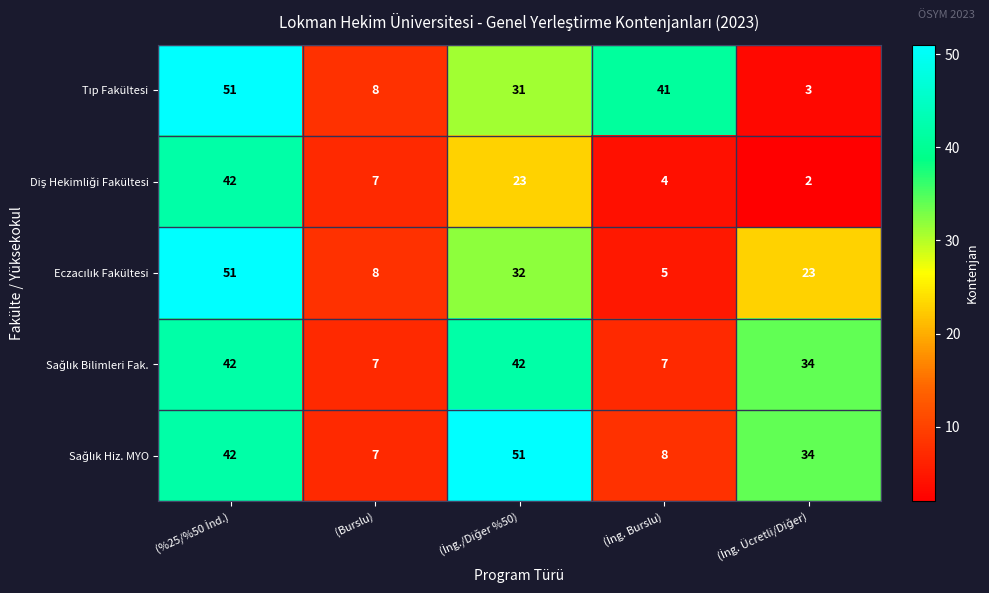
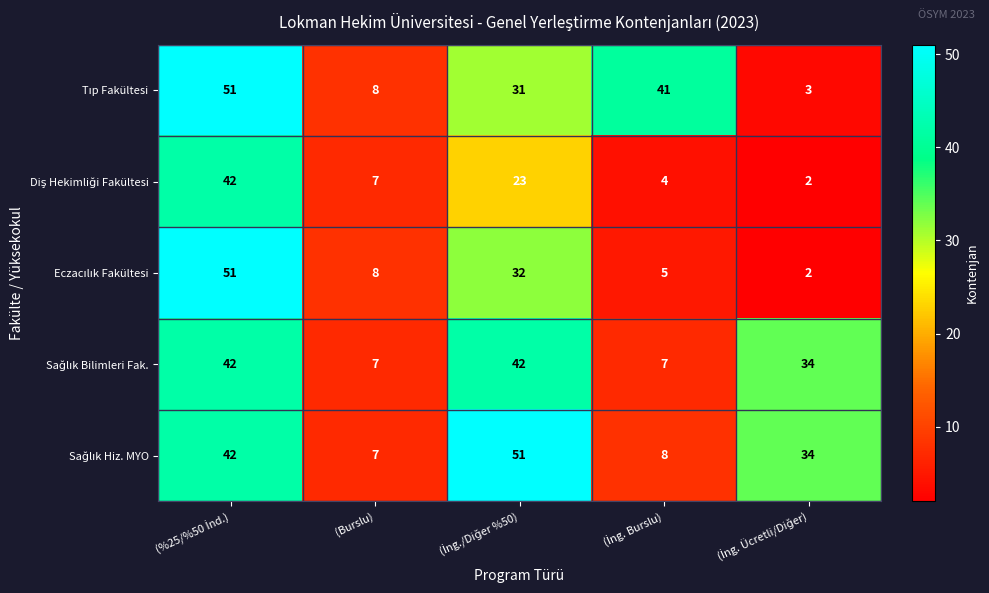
Eczacılık Fakültesi, (İng. Ücretli/Diğer): 23 -> 2
